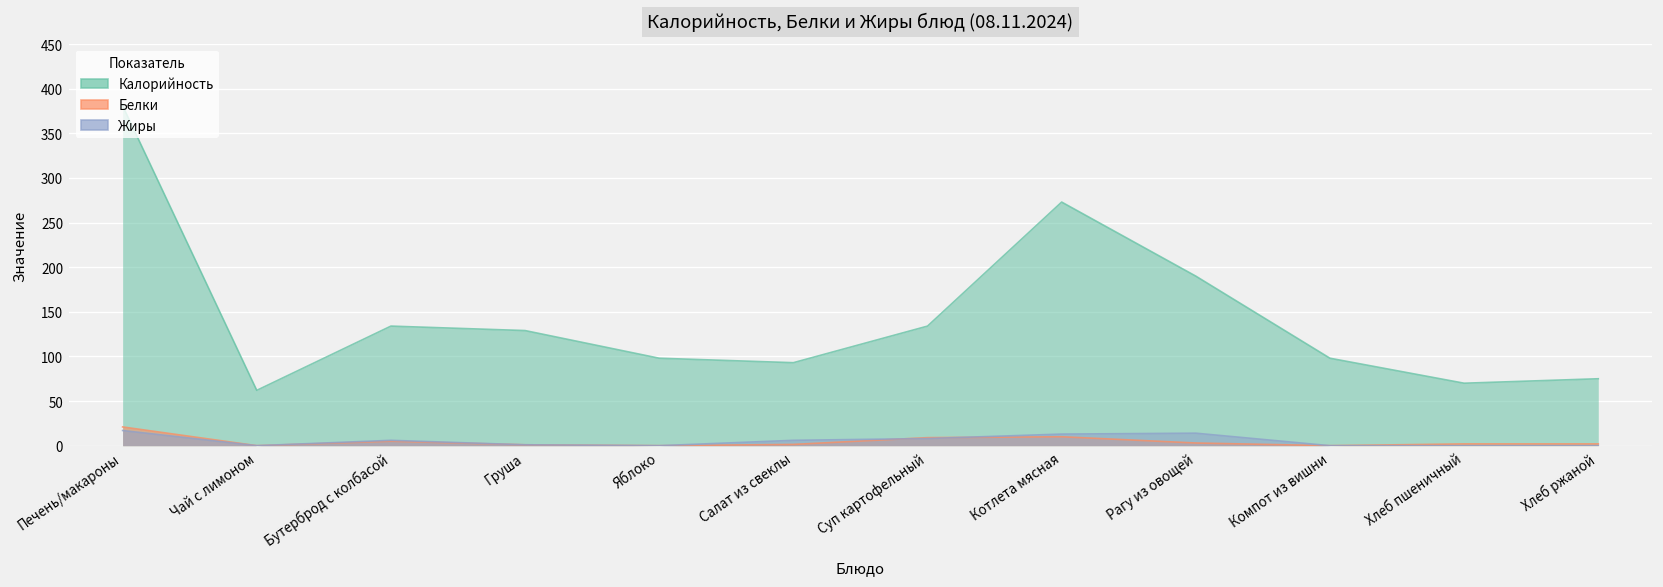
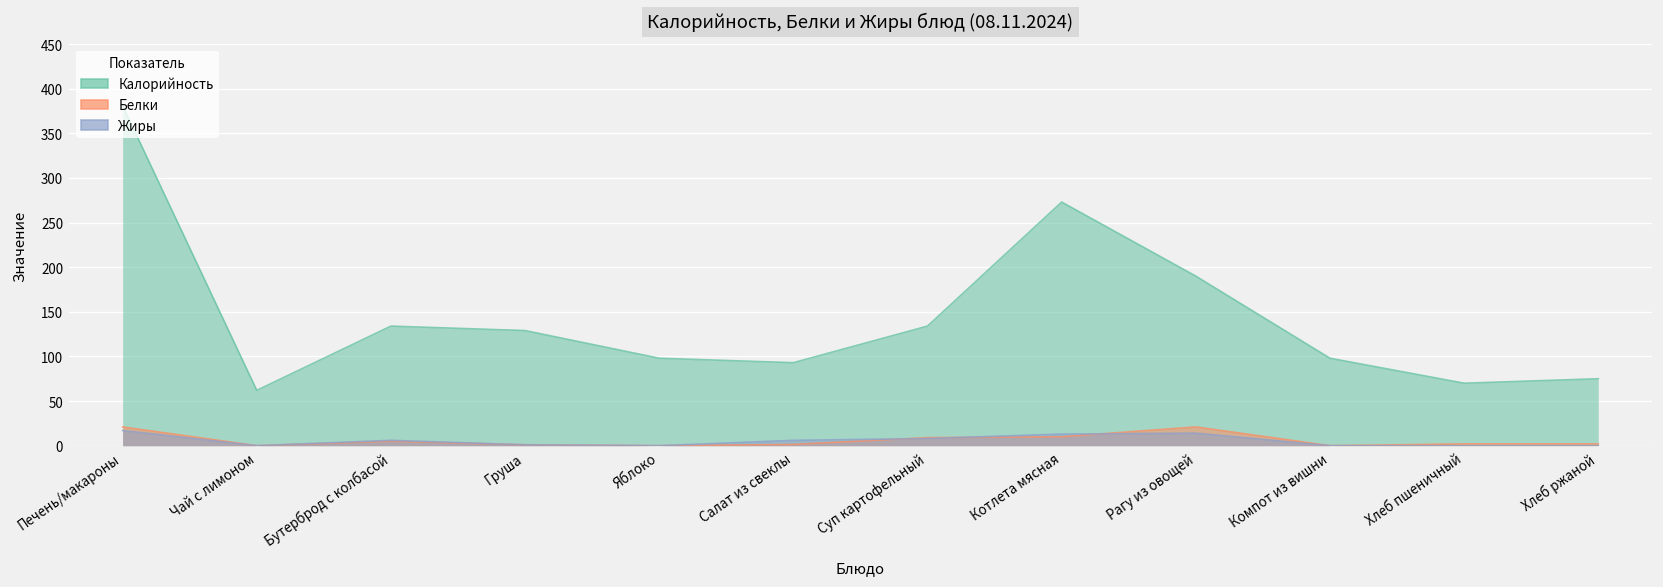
Белки, Рагу из овощей: 0 -> 20
